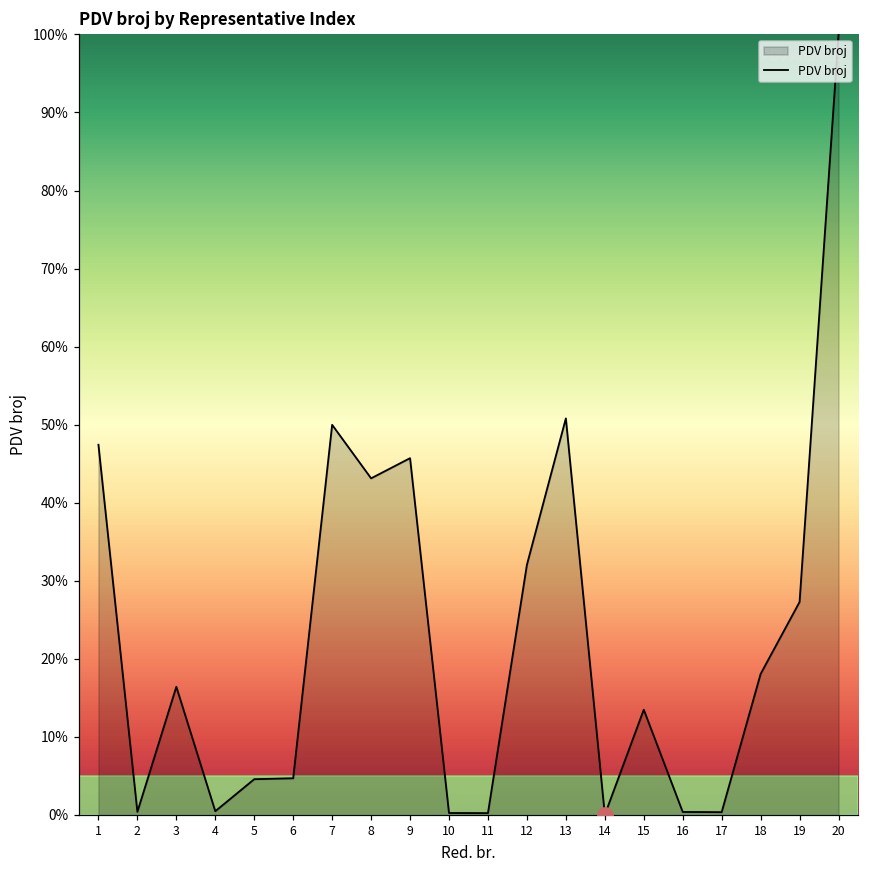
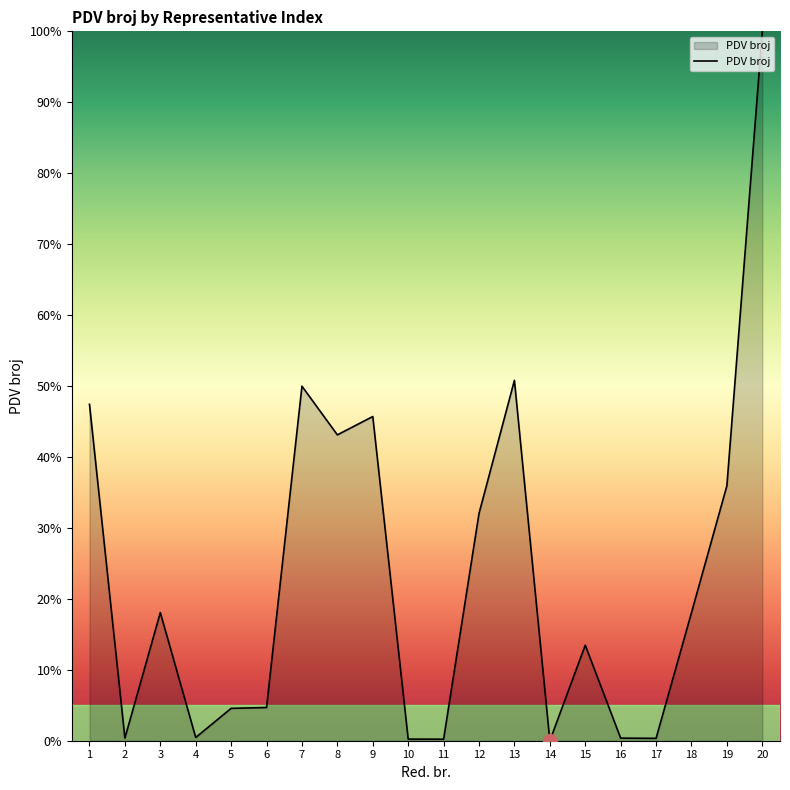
PDV broj, 3: 16% -> 18%
PDV broj, 19: 27% -> 36%
